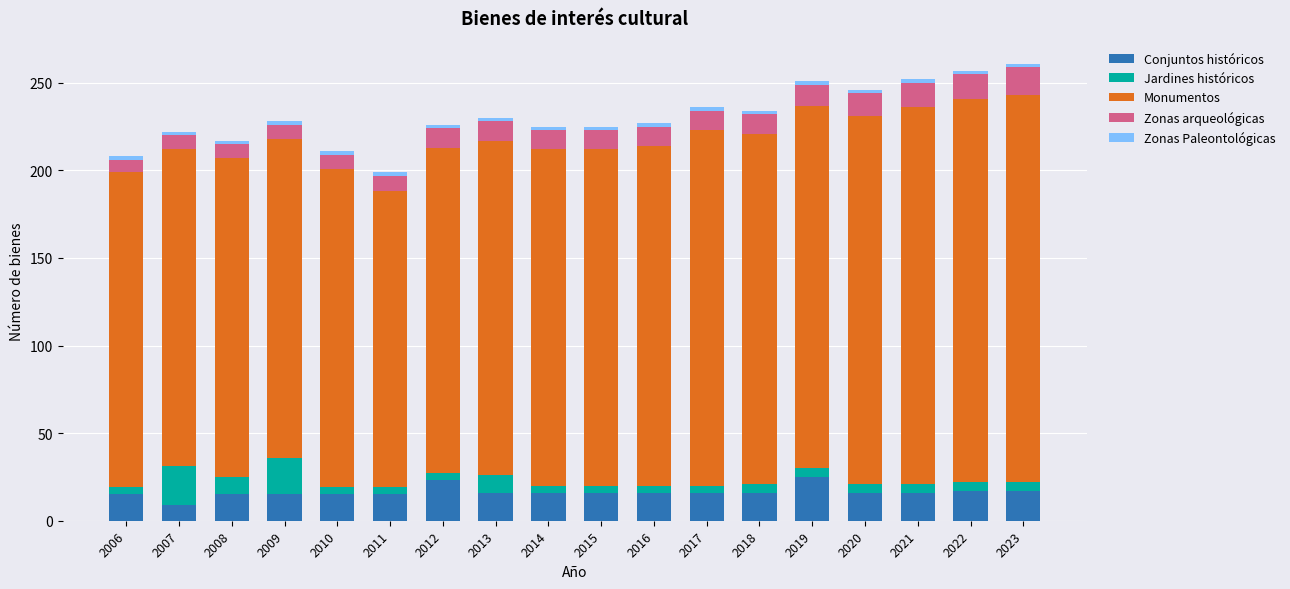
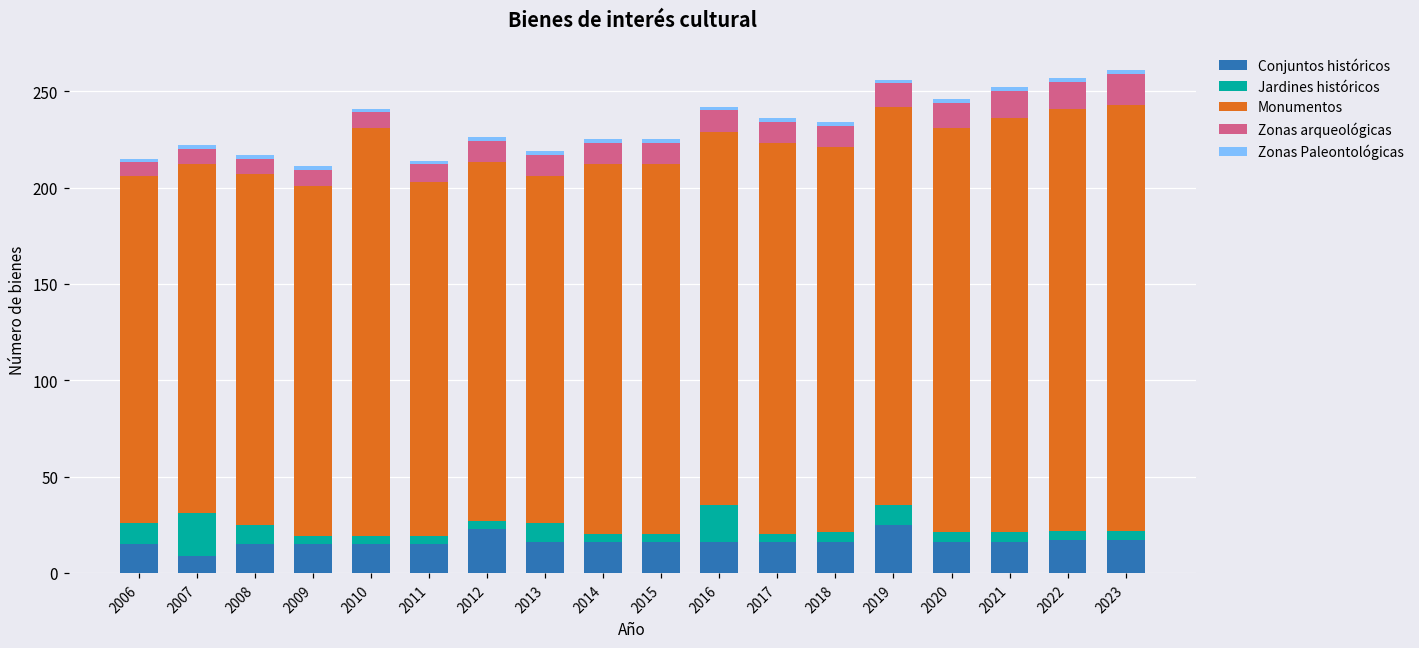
Jardines históricos, 2006: 4 -> 11
Jardines históricos, 2009: 21 -> 4
Monumentos, 2010: 182 -> 212
Monumentos, 2011: 169 -> 184
Monumentos, 2013: 191 -> 180
Jardines históricos, 2016: 4 -> 19
Jardines históricos, 2019: 5 -> 10
